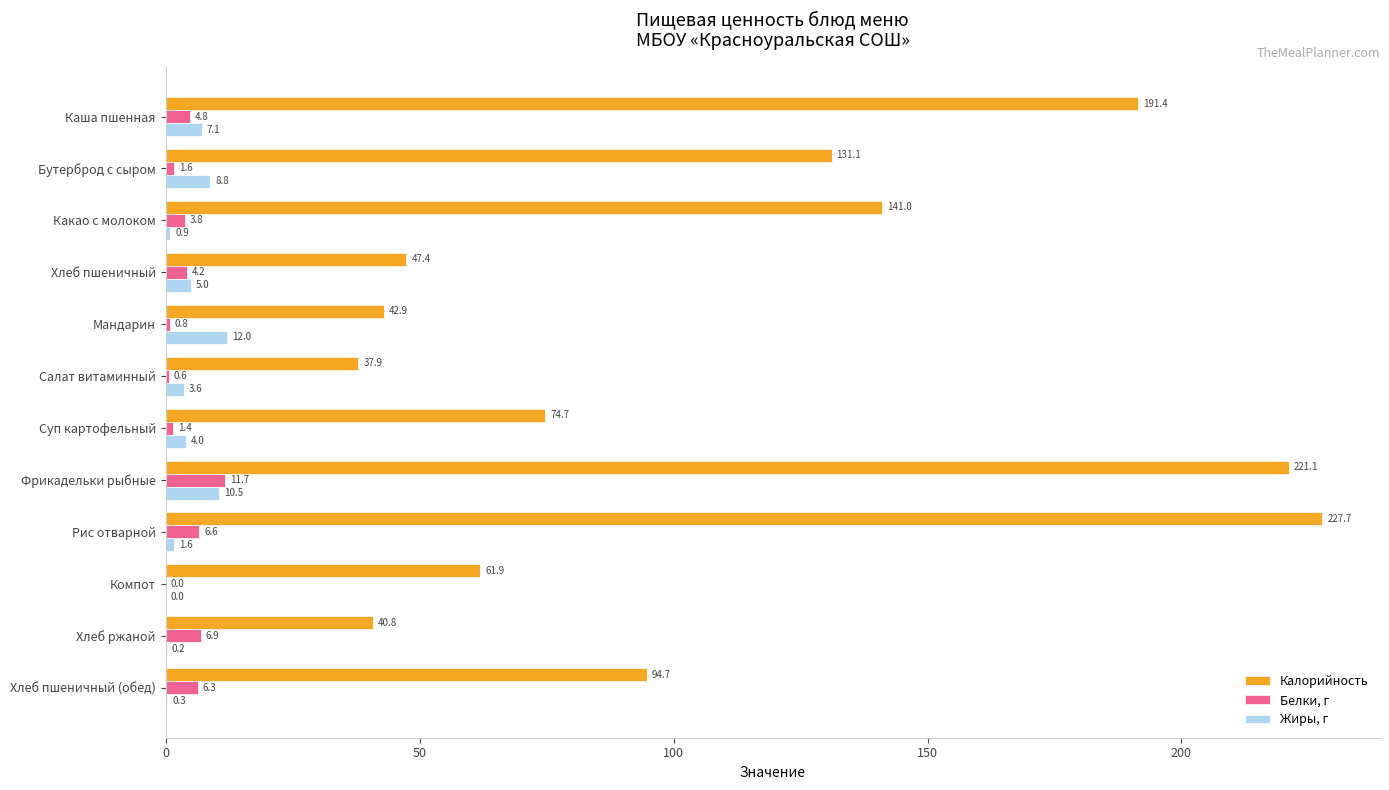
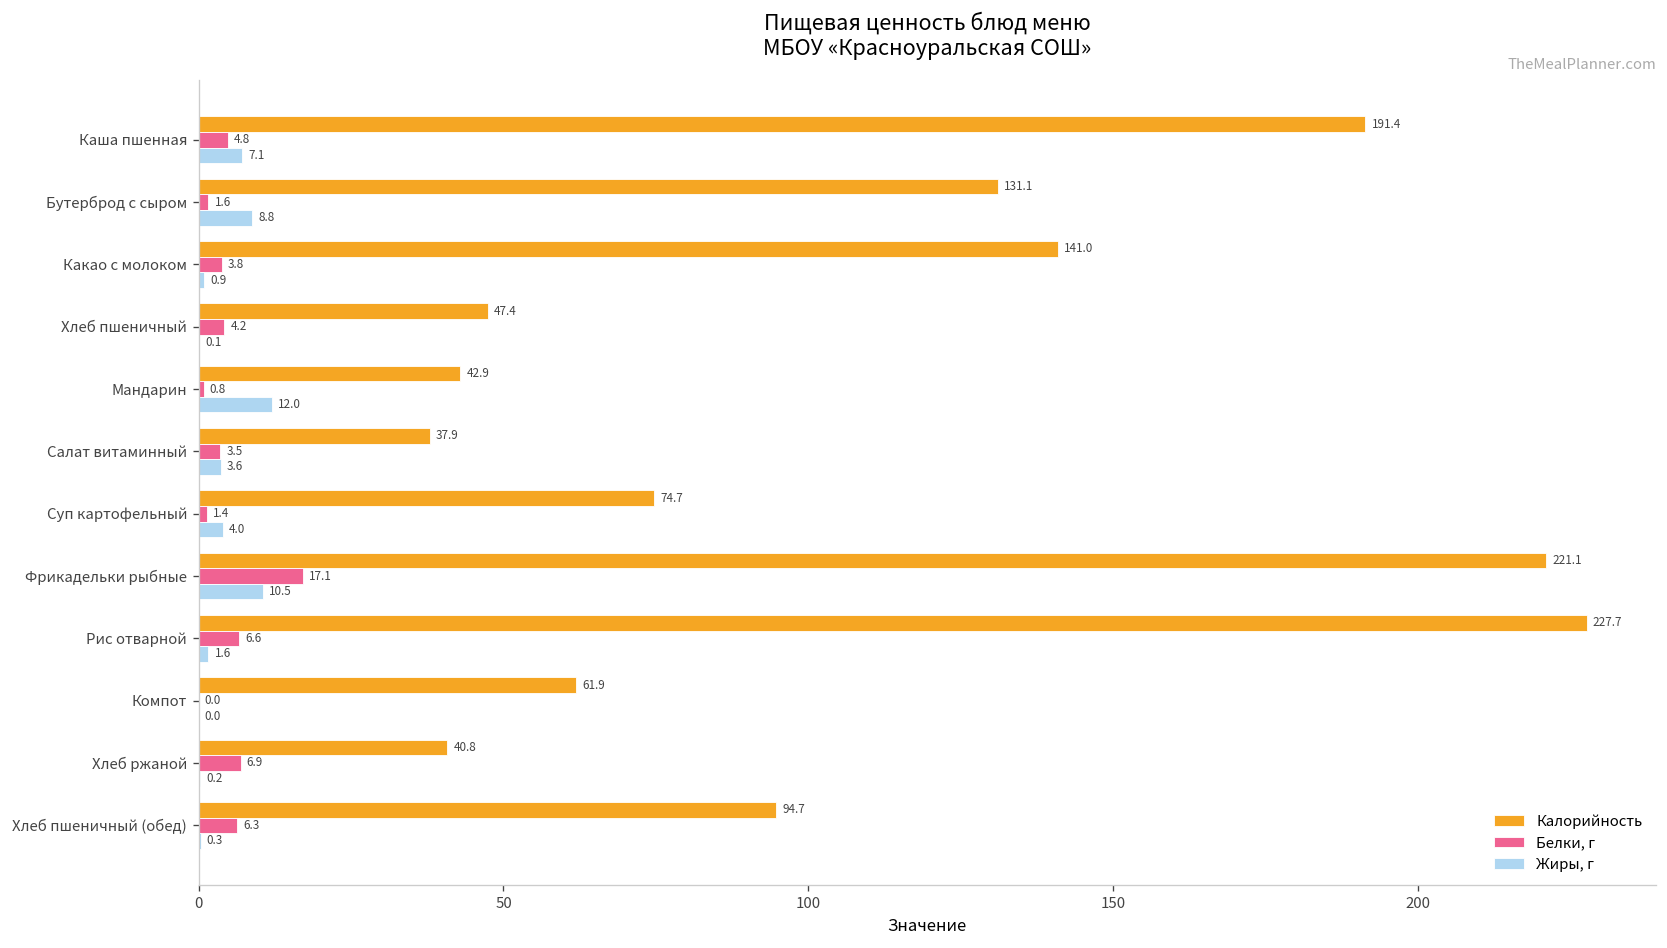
Жиры, г, Хлеб пшеничный: 5.0 -> 0.1
Белки, г, Салат витаминный: 0.6 -> 3.5
Белки, г, Фрикадельки рыбные: 11.7 -> 17.1
